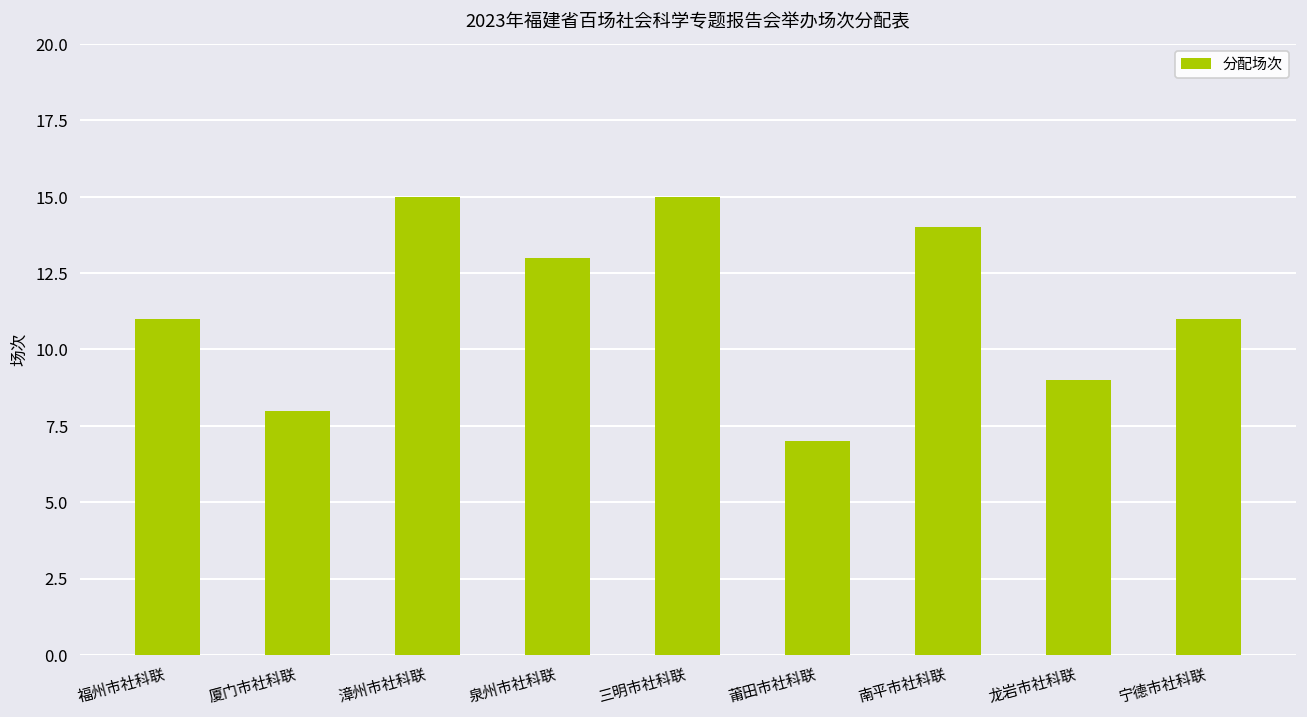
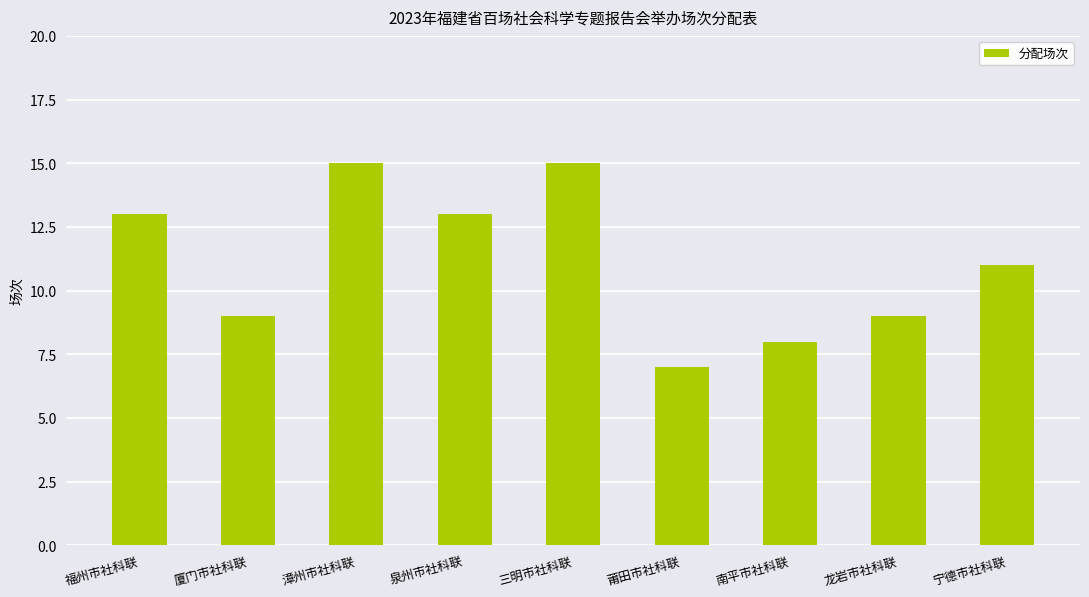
福州市社科联: 11 -> 13
厦门市社科联: 8 -> 9
南平市社科联: 14 -> 8
